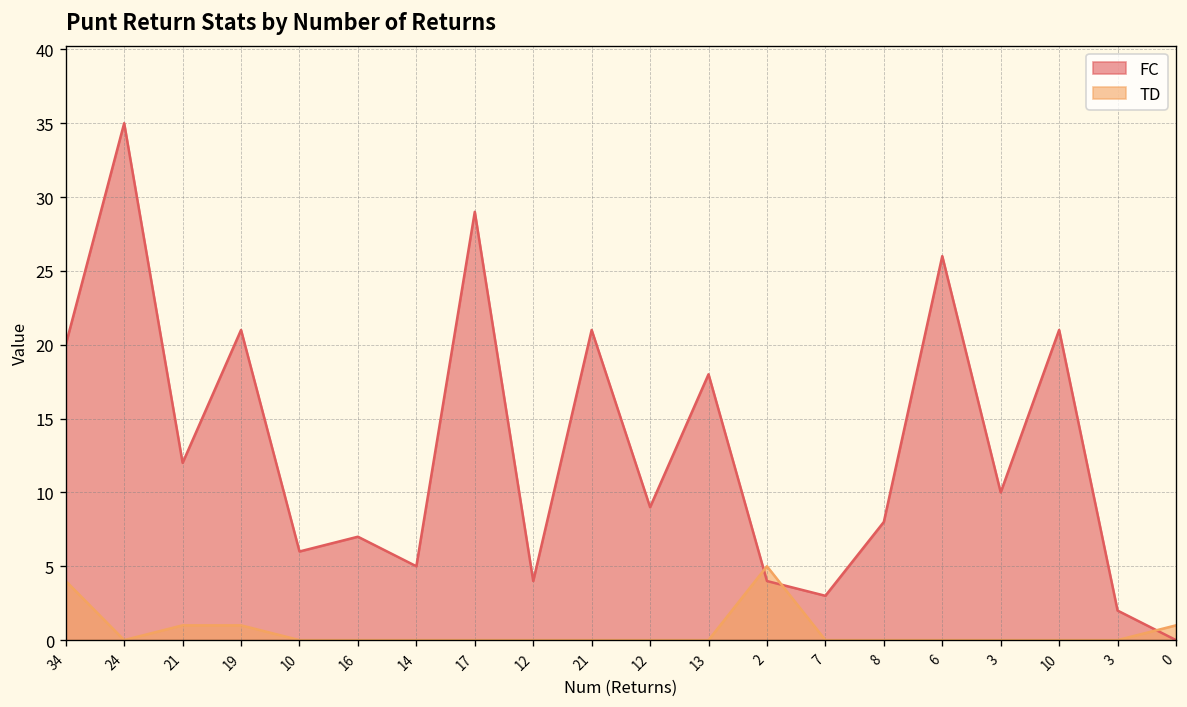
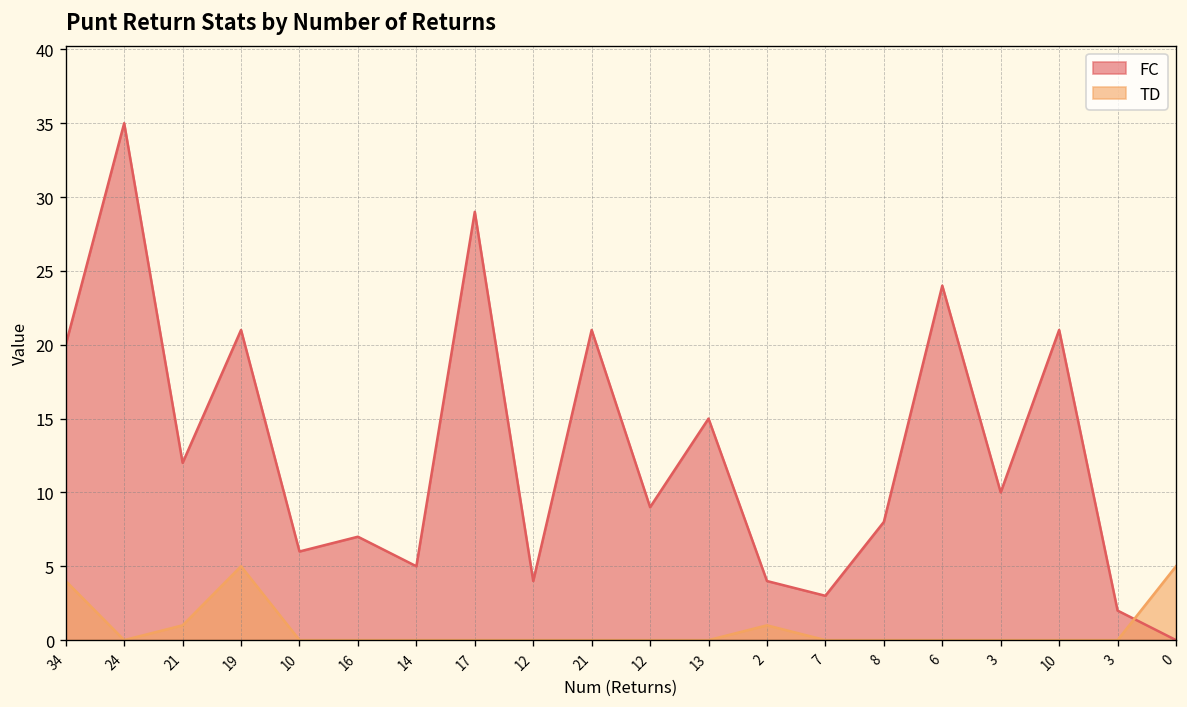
TD, 19: 1 -> 5
FC, 13: 18 -> 15
TD, 2: 5 -> 1
FC, 6: 26 -> 24
TD, 0: 1 -> 5
